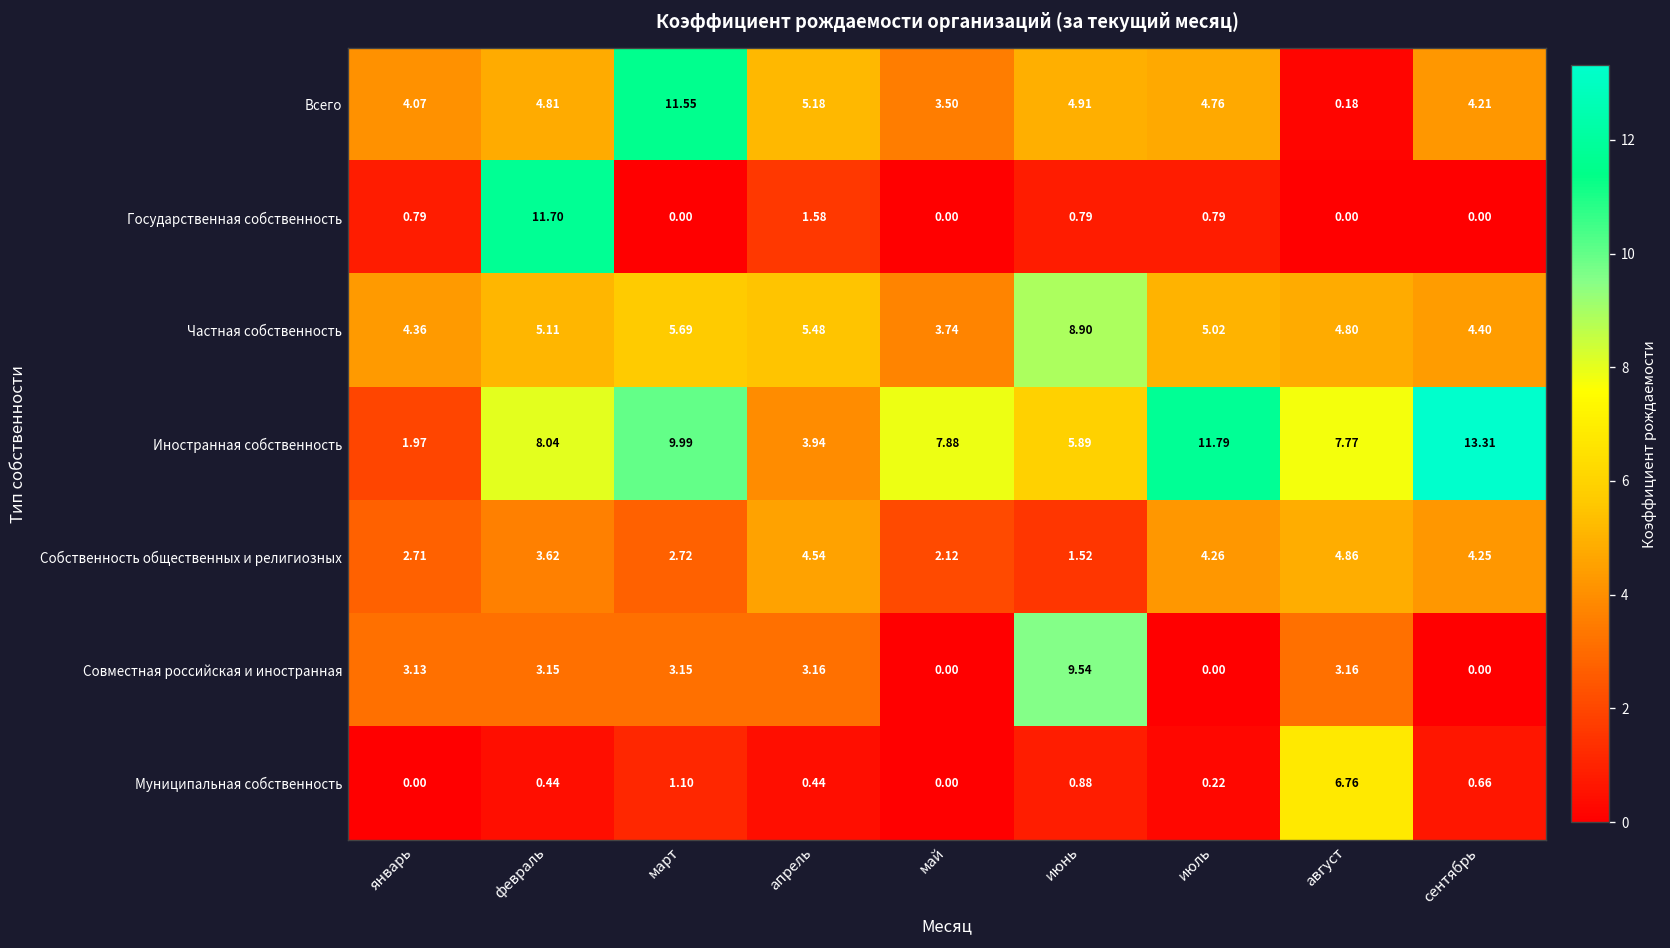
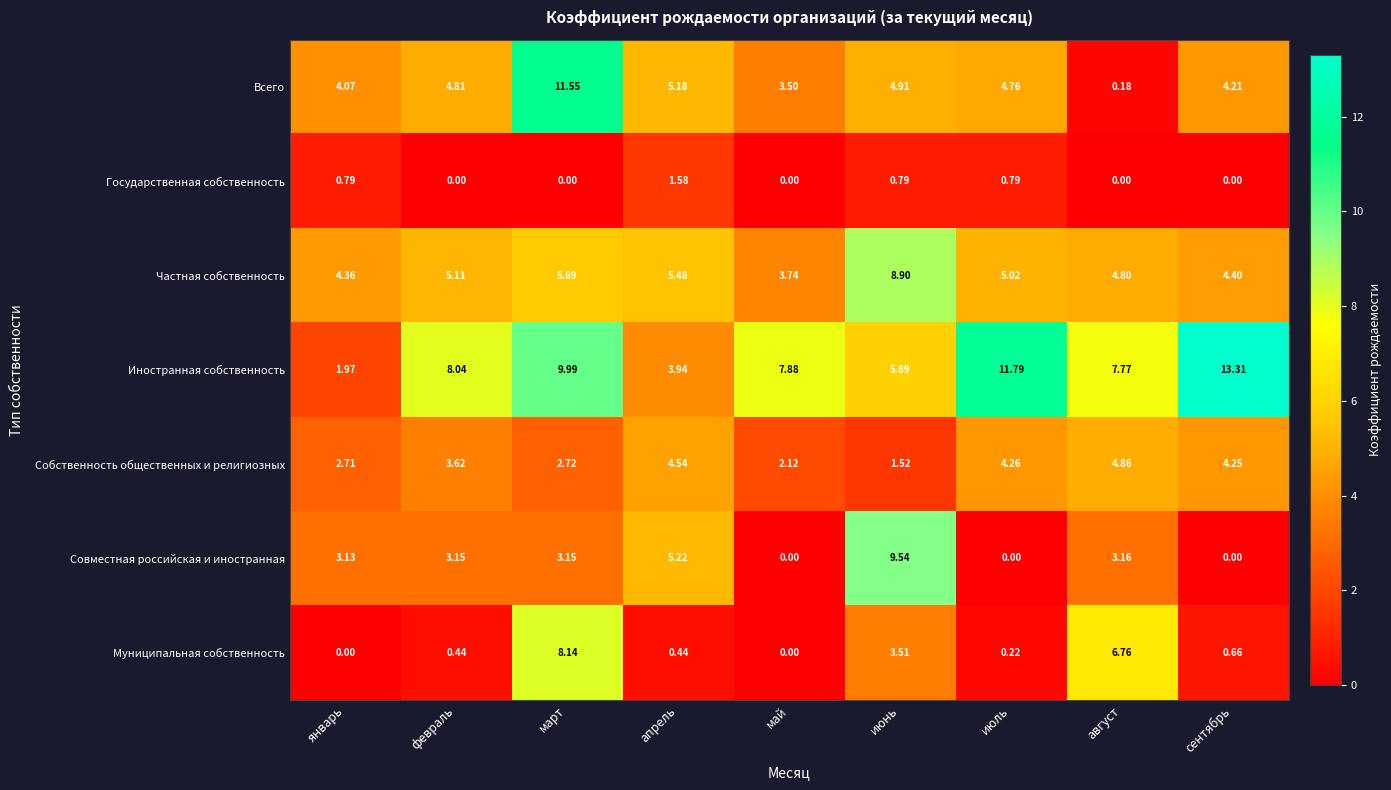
Государственная собственность, февраль: 11.70 -> 0.00
Совместная российская и иностранная, апрель: 3.16 -> 5.22
Муниципальная собственность, март: 1.10 -> 8.14
Муниципальная собственность, июнь: 0.88 -> 3.51
